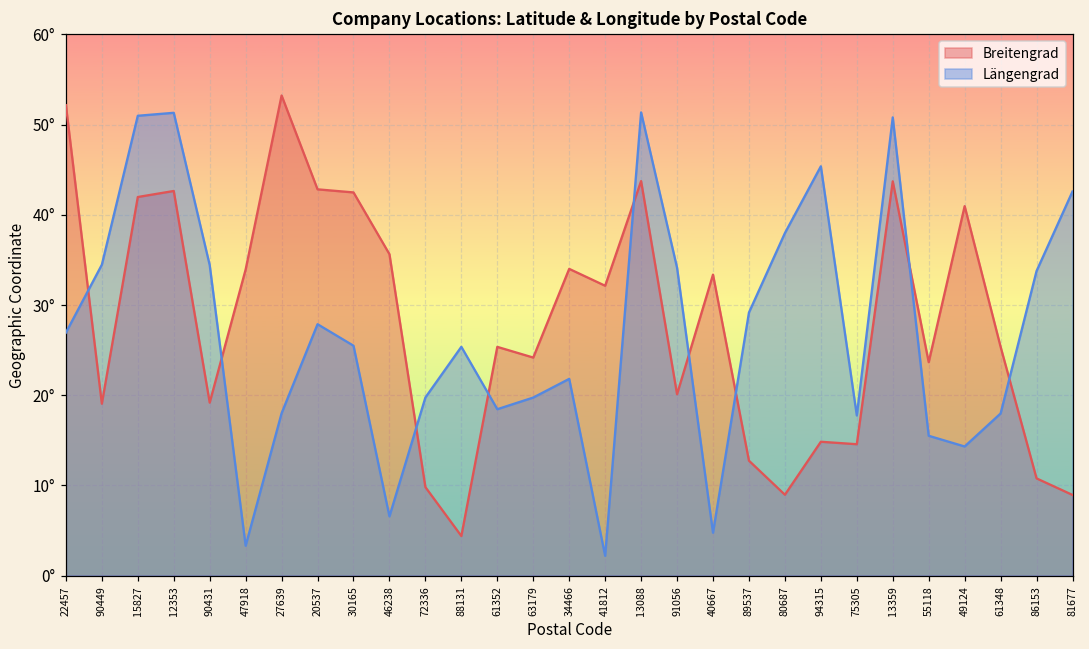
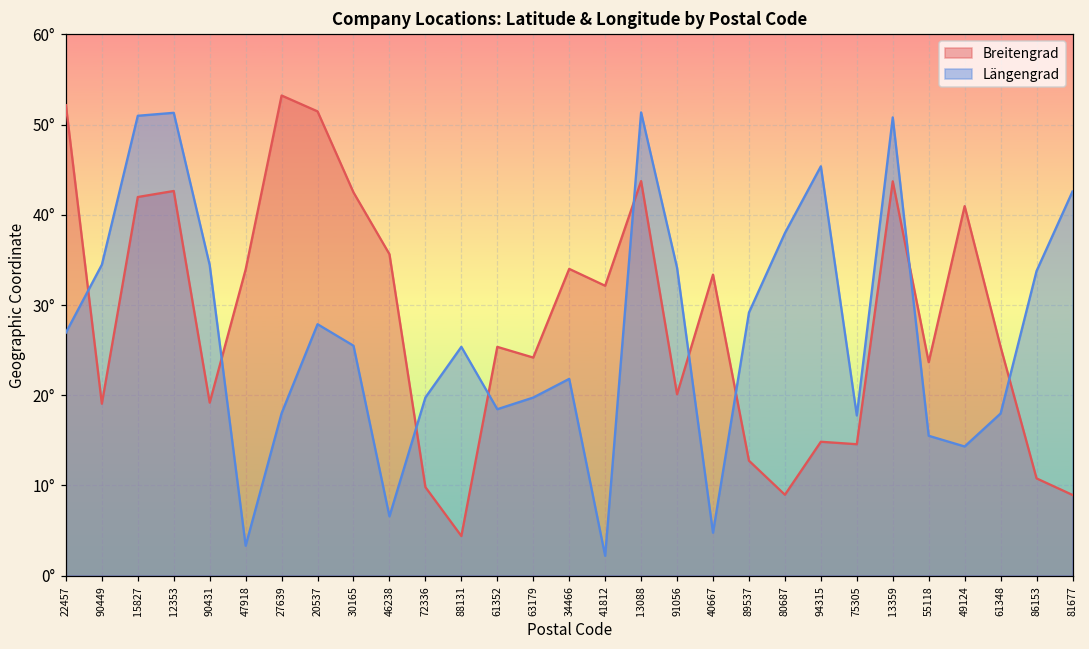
Breitengrad, 20537: 43° -> 51°
